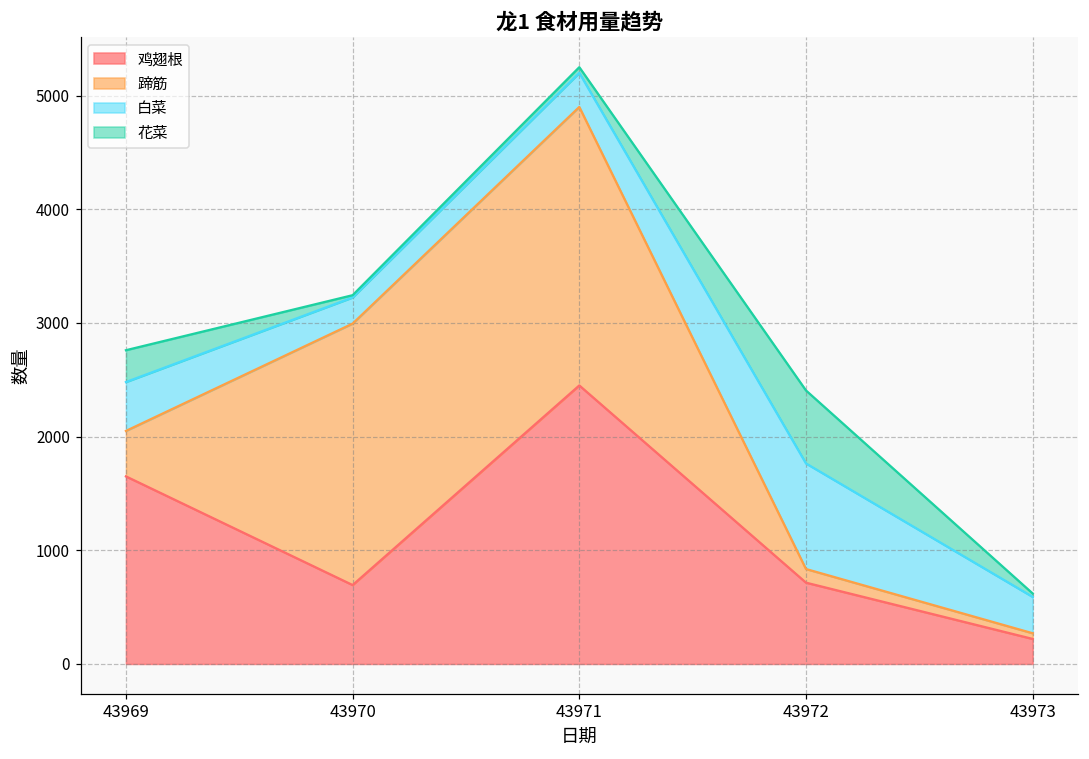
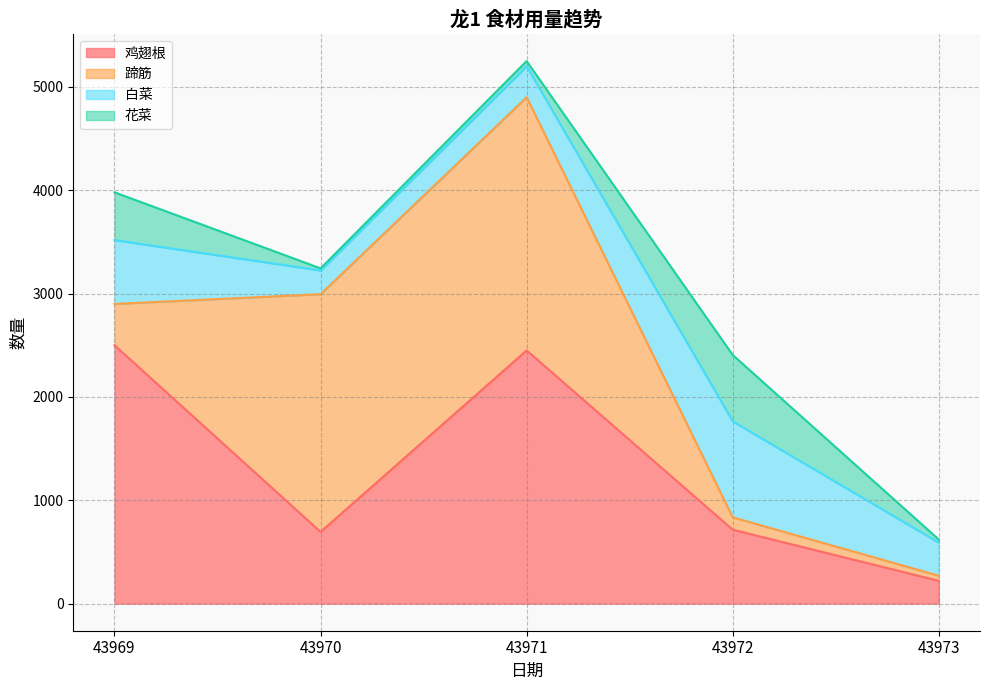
鸡翅根, 43969: 1650 -> 2500
白菜, 43969: 430 -> 620
花菜, 43969: 280 -> 460
